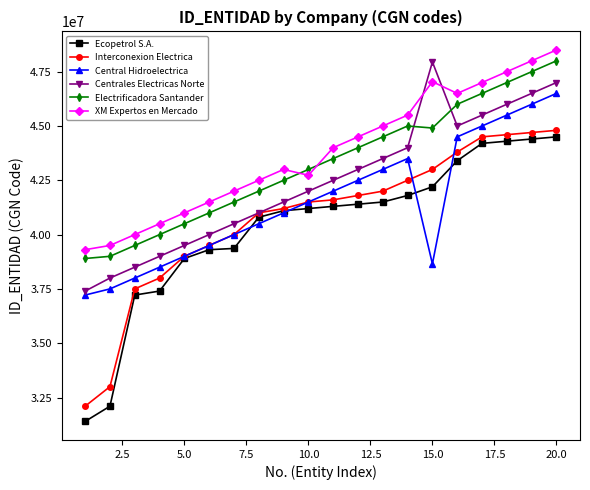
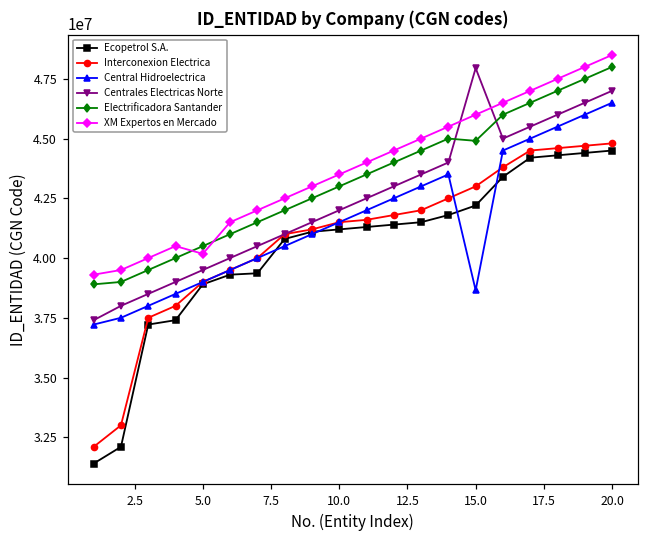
XM Expertos en Mercado, 5.0: 41000000 -> 40200000
XM Expertos en Mercado, 10.0: 42700000 -> 43500000
XM Expertos en Mercado, 15.0: 47000000 -> 46000000
